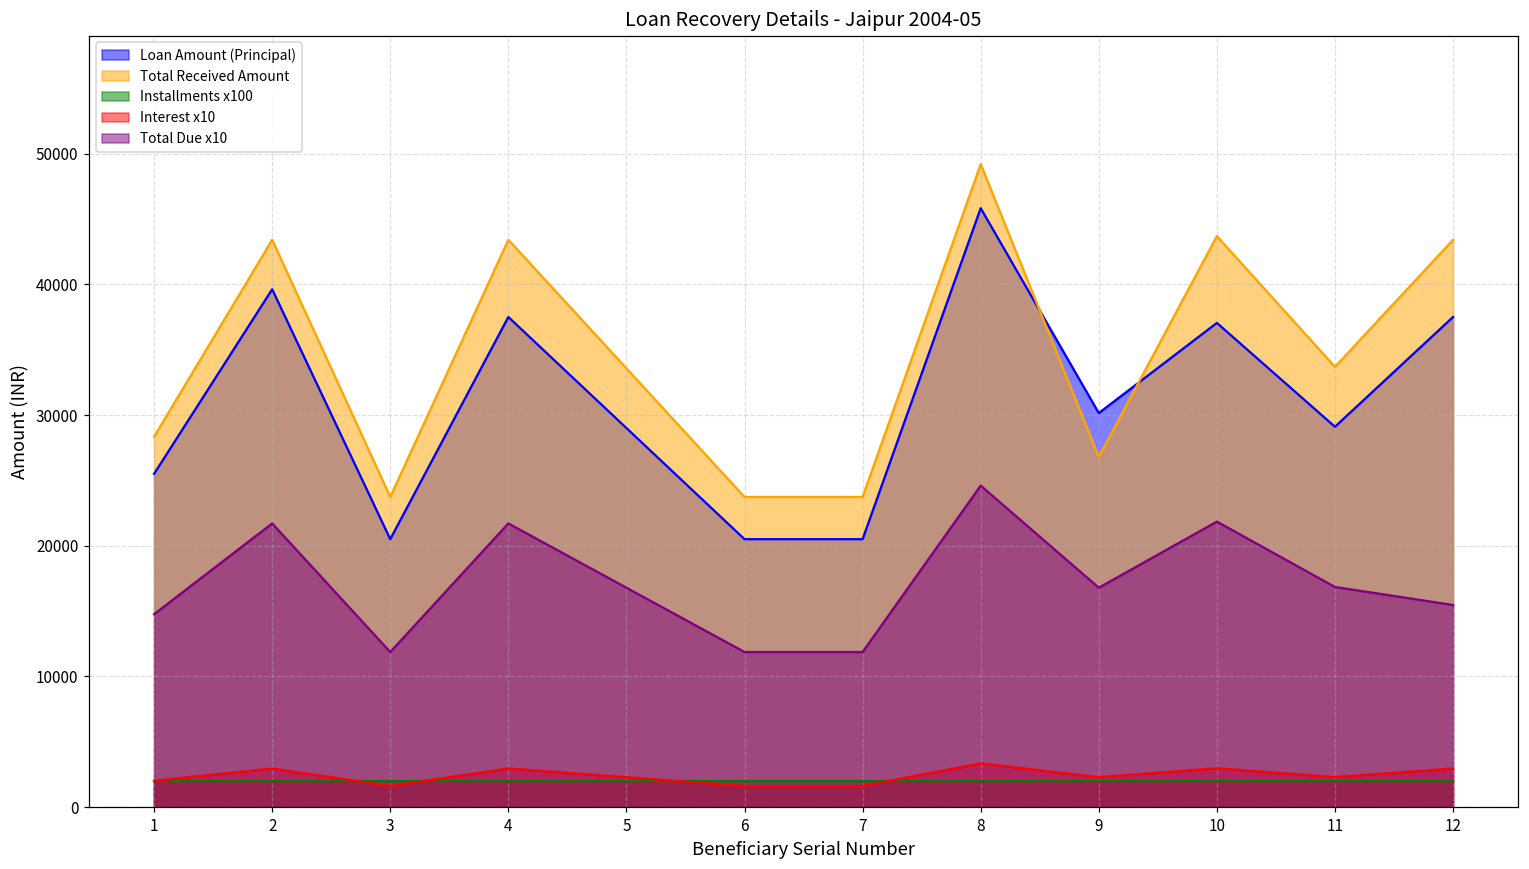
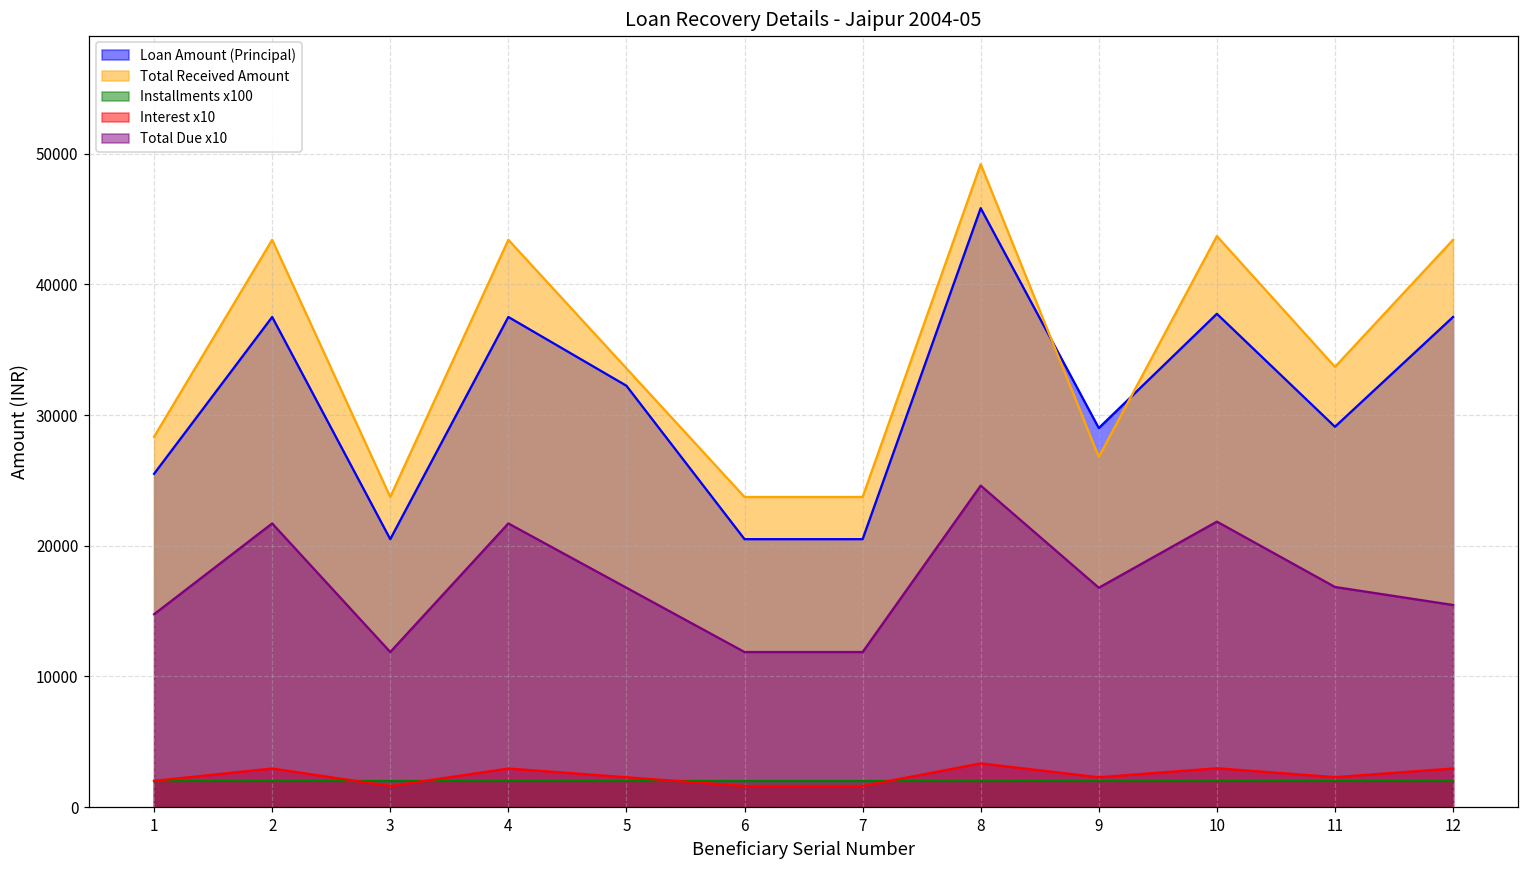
Loan Amount (Principal), 2: 39600 -> 37500
Loan Amount (Principal), 5: 29000 -> 32200
Loan Amount (Principal), 9: 30100 -> 29000
Loan Amount (Principal), 10: 37000 -> 37700
